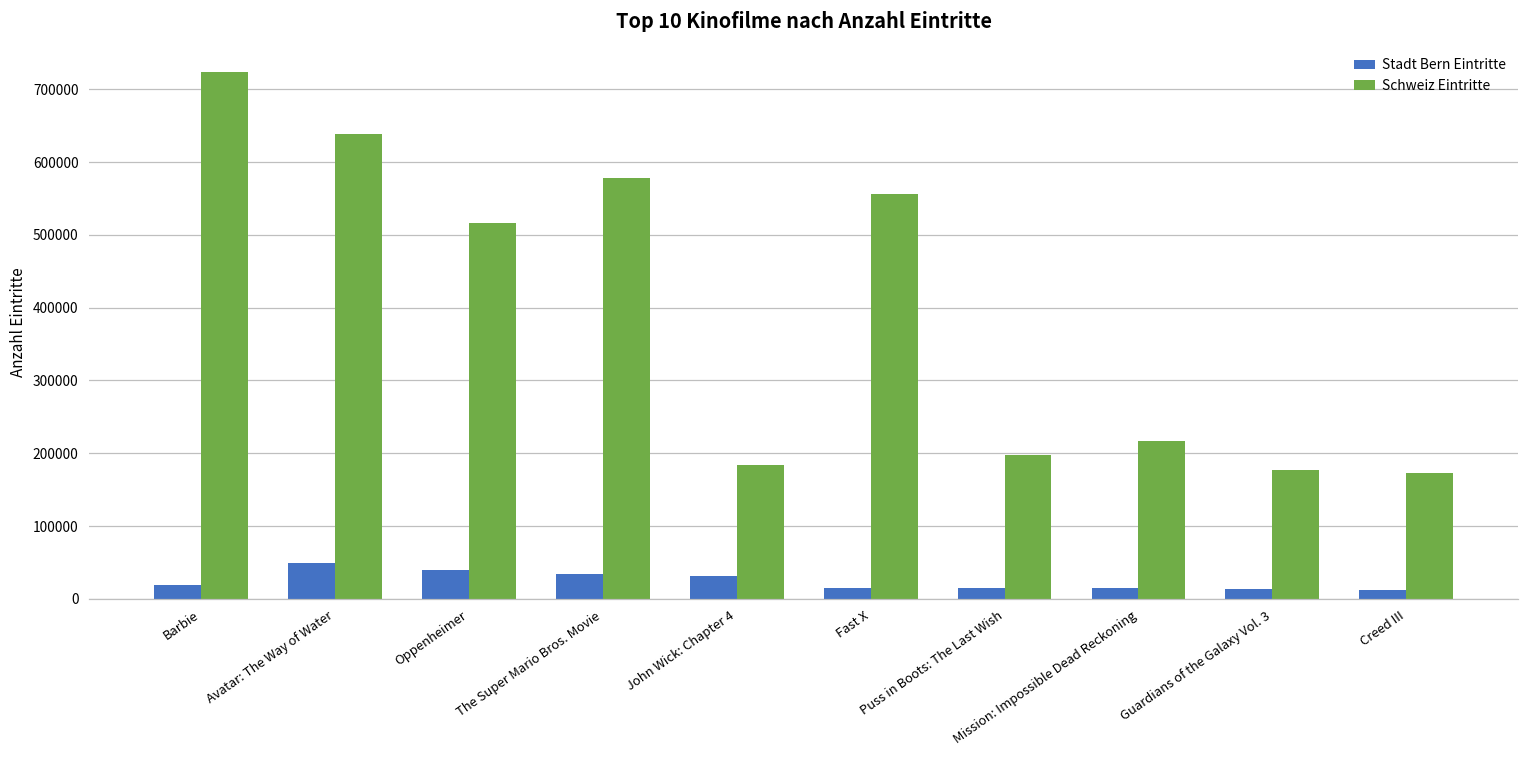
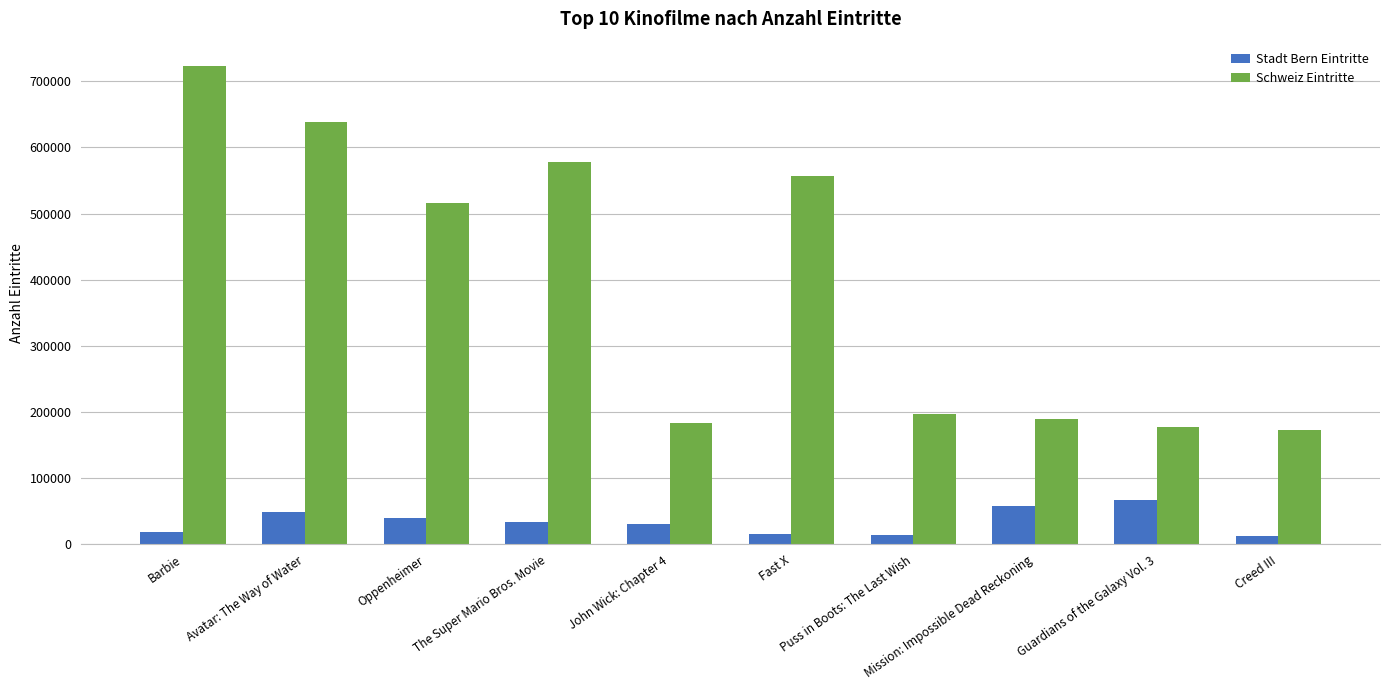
Stadt Bern Eintritte, Mission: Impossible Dead Reckoning: 10000 -> 60000
Schweiz Eintritte, Mission: Impossible Dead Reckoning: 220000 -> 190000
Stadt Bern Eintritte, Guardians of the Galaxy Vol. 3: 10000 -> 70000
